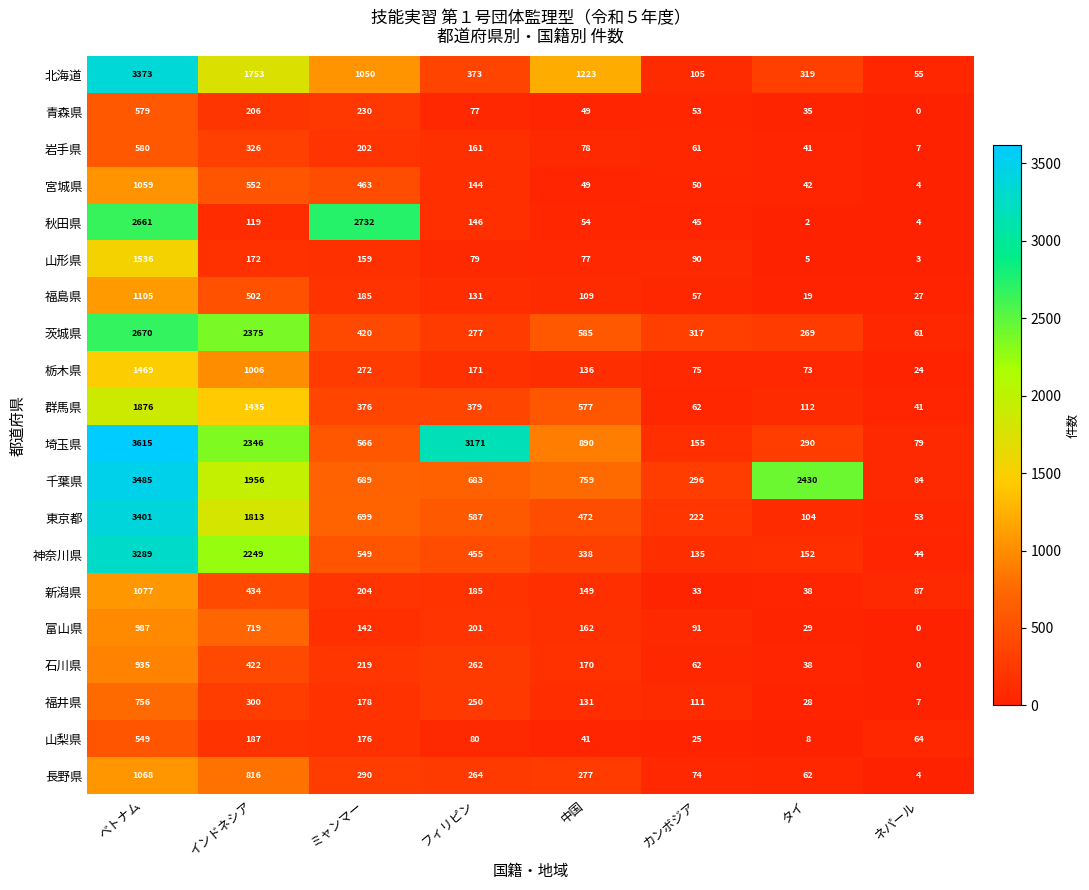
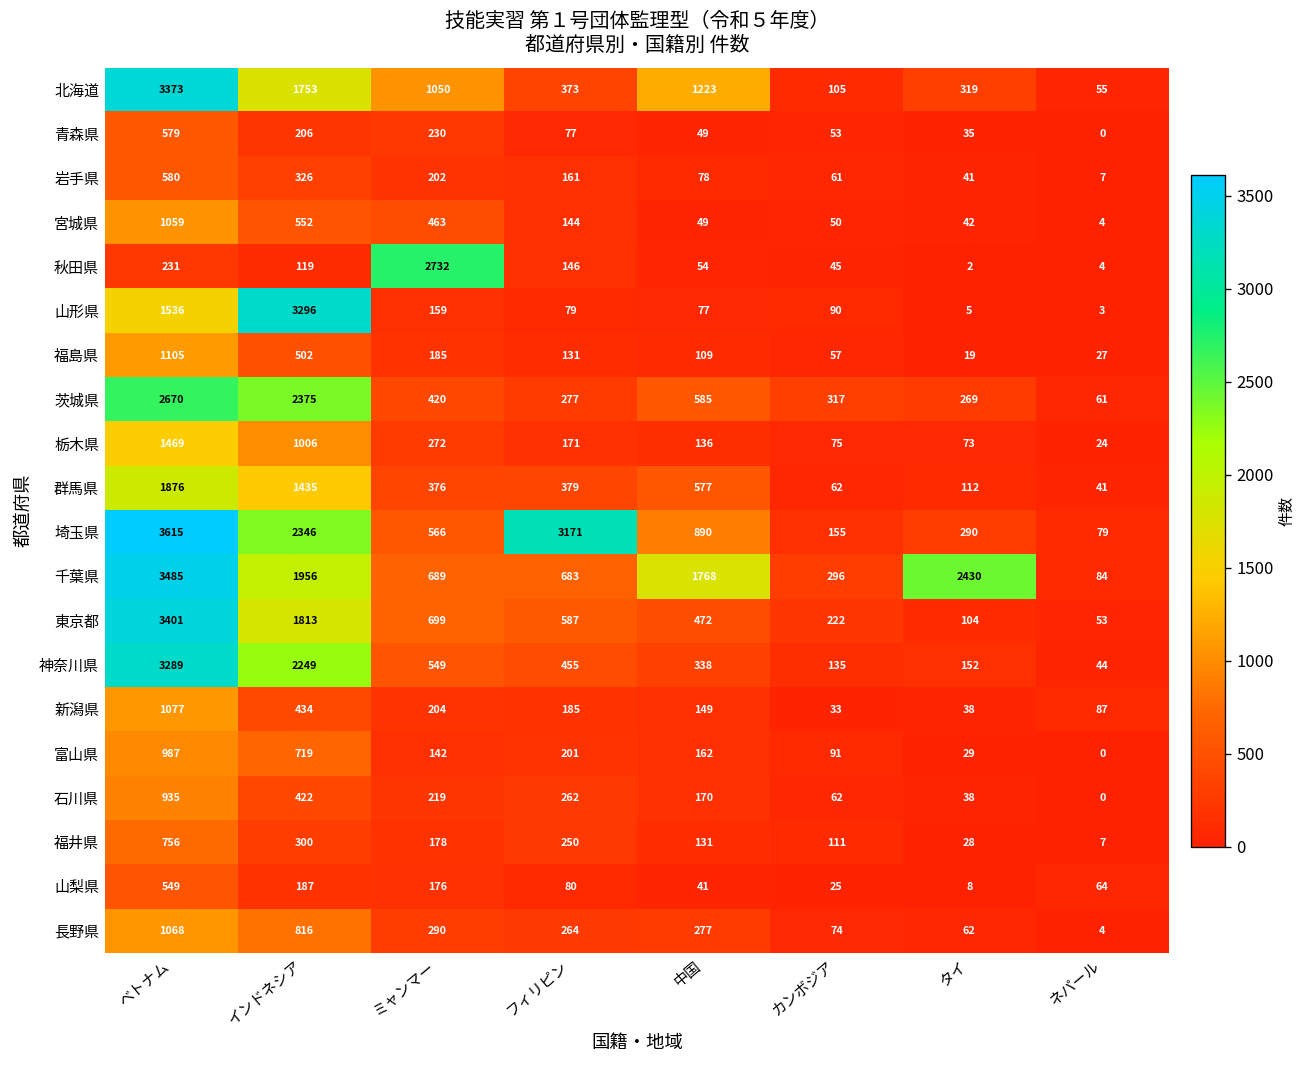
秋田県, ベトナム: 2661 -> 231
山形県, インドネシア: 172 -> 3296
千葉県, 中国: 759 -> 1768
